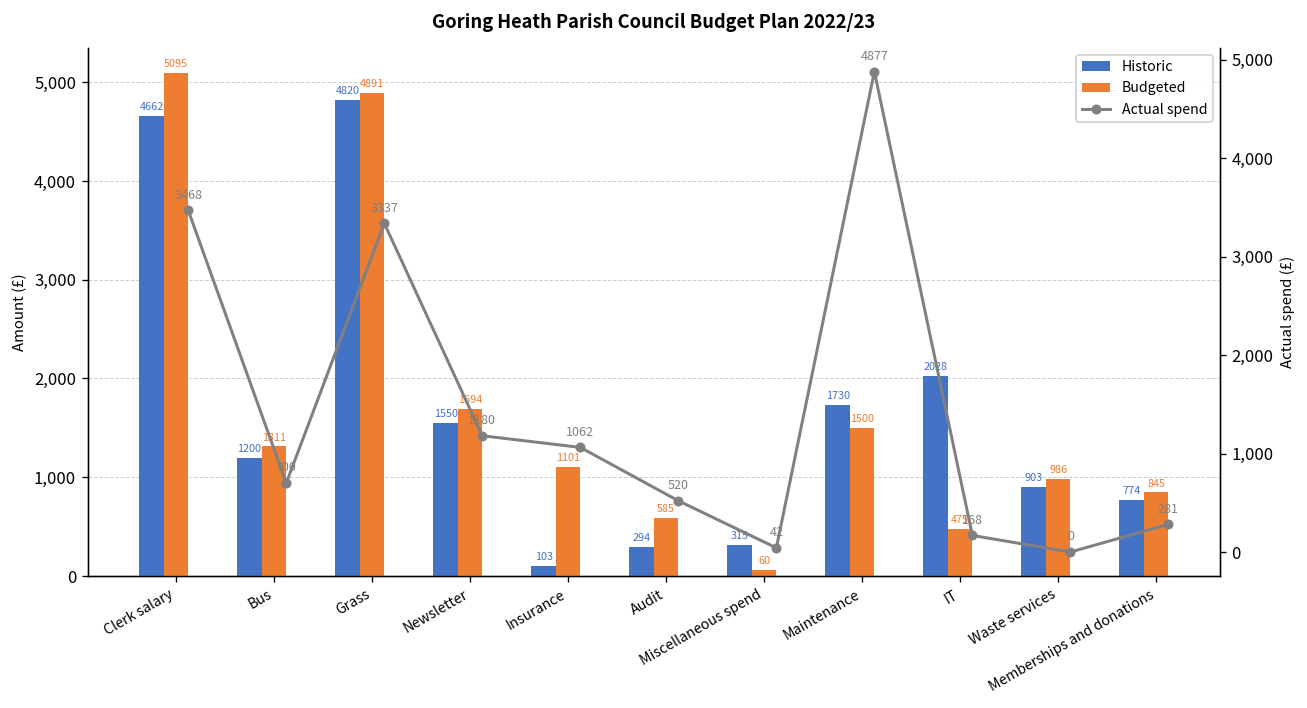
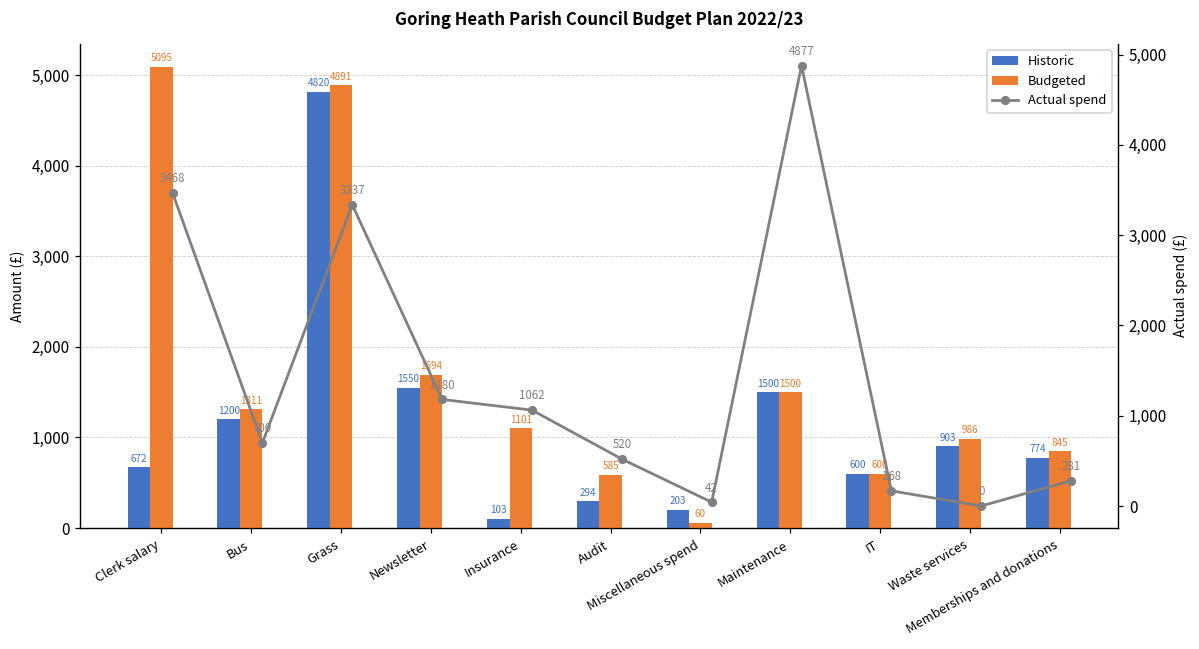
Historic, Clerk salary: 4662 -> 672
Historic, Miscellaneous spend: 315 -> 203
Historic, Maintenance: 1730 -> 1500
Historic, IT: 2028 -> 600
Budgeted, IT: 475 -> 600
